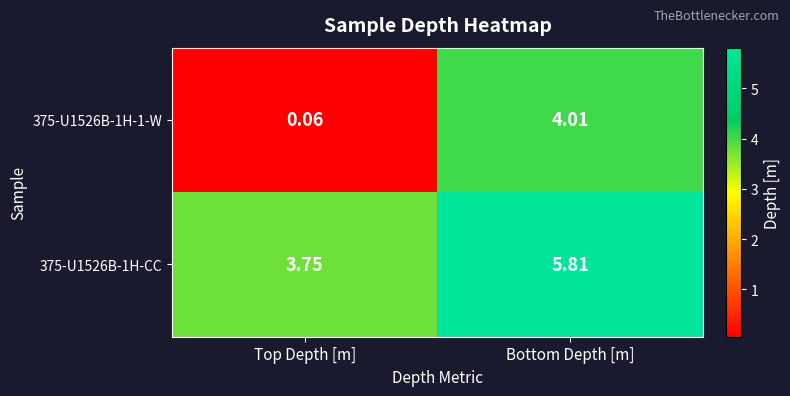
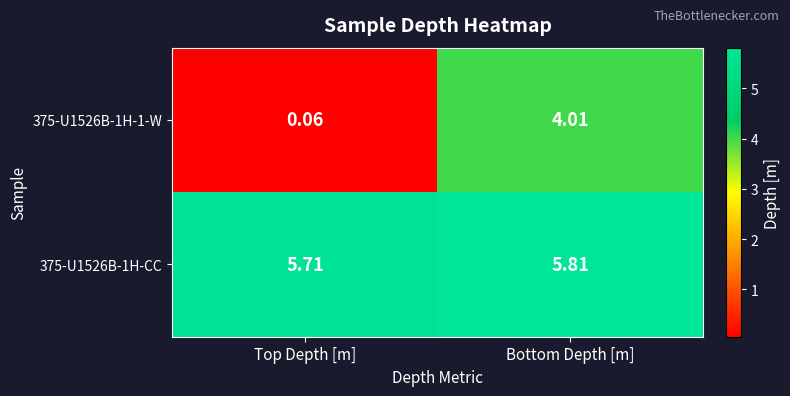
375-U1526B-1H-CC, Top Depth [m]: 3.75 -> 5.71
